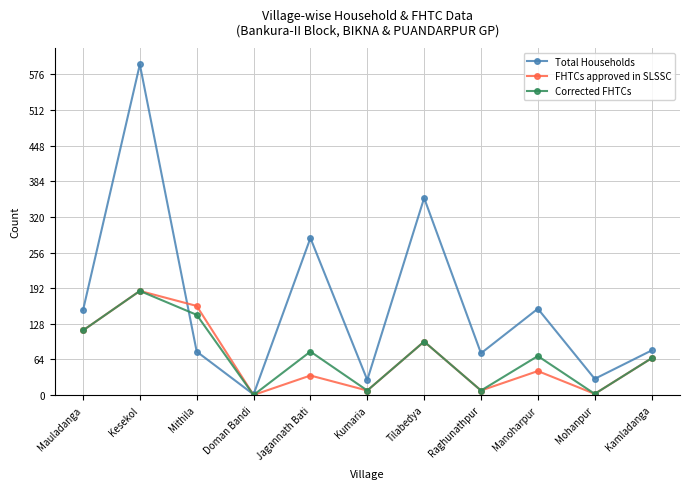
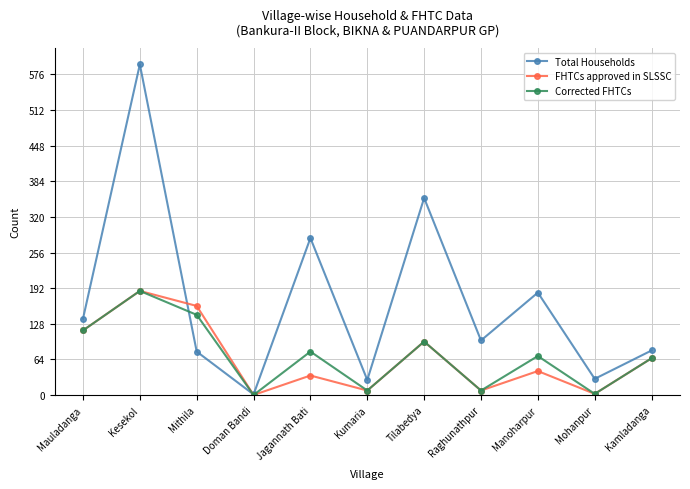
Total Households, Mauladanga: 150 -> 140
Total Households, Raghunathpur: 80 -> 100
Total Households, Manoharpur: 160 -> 180
